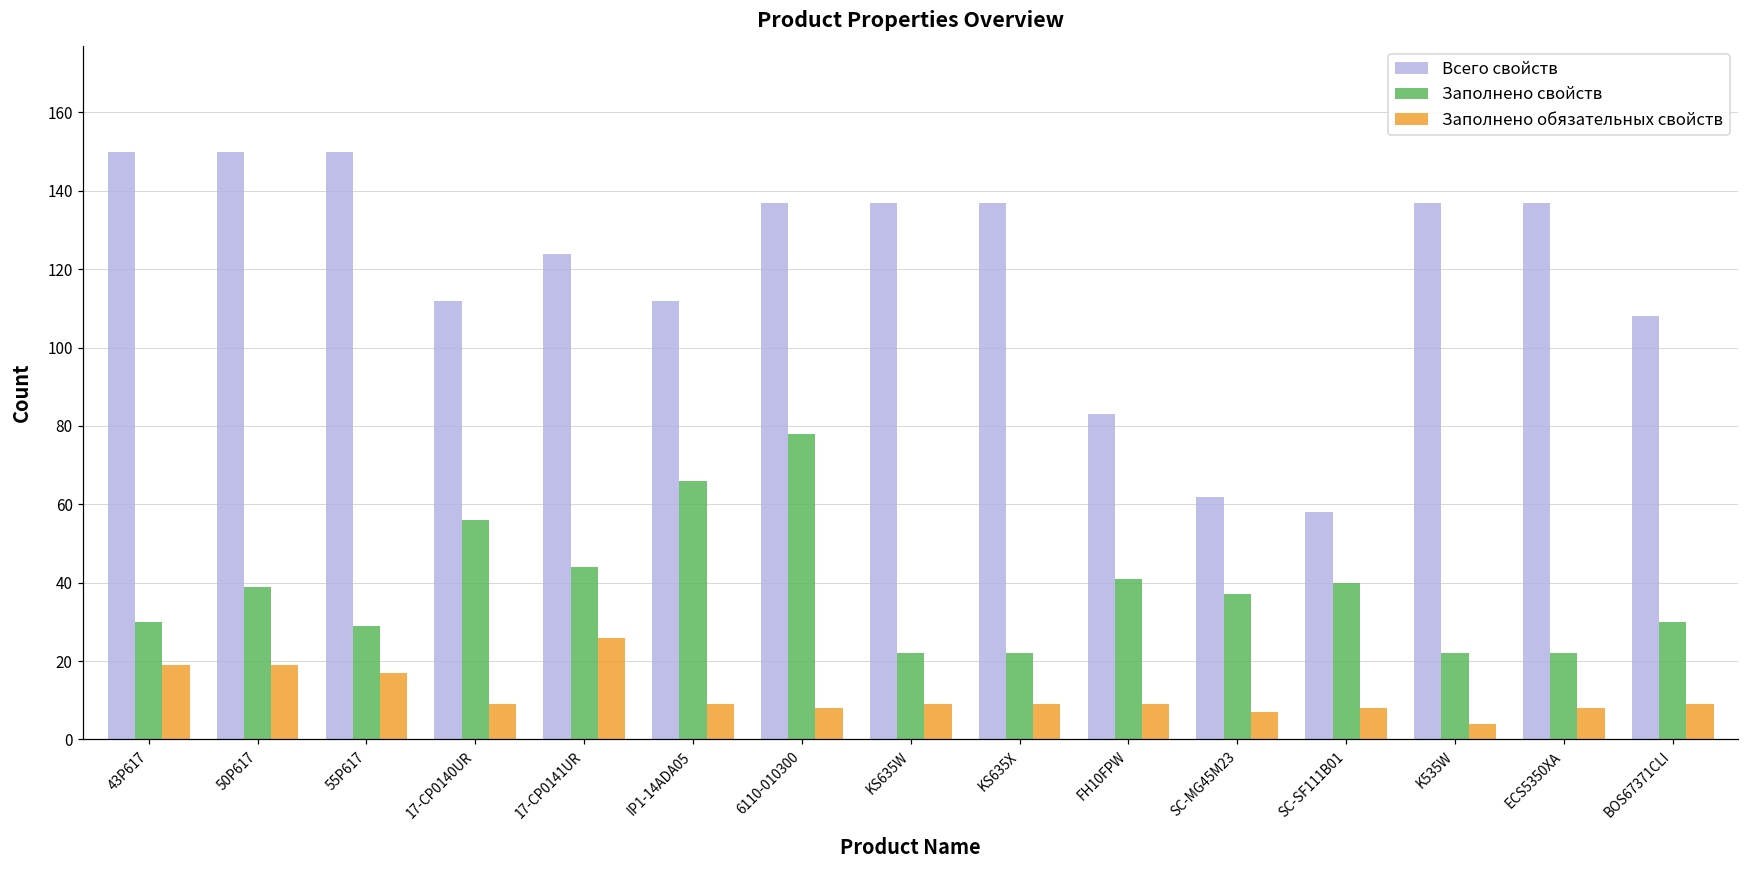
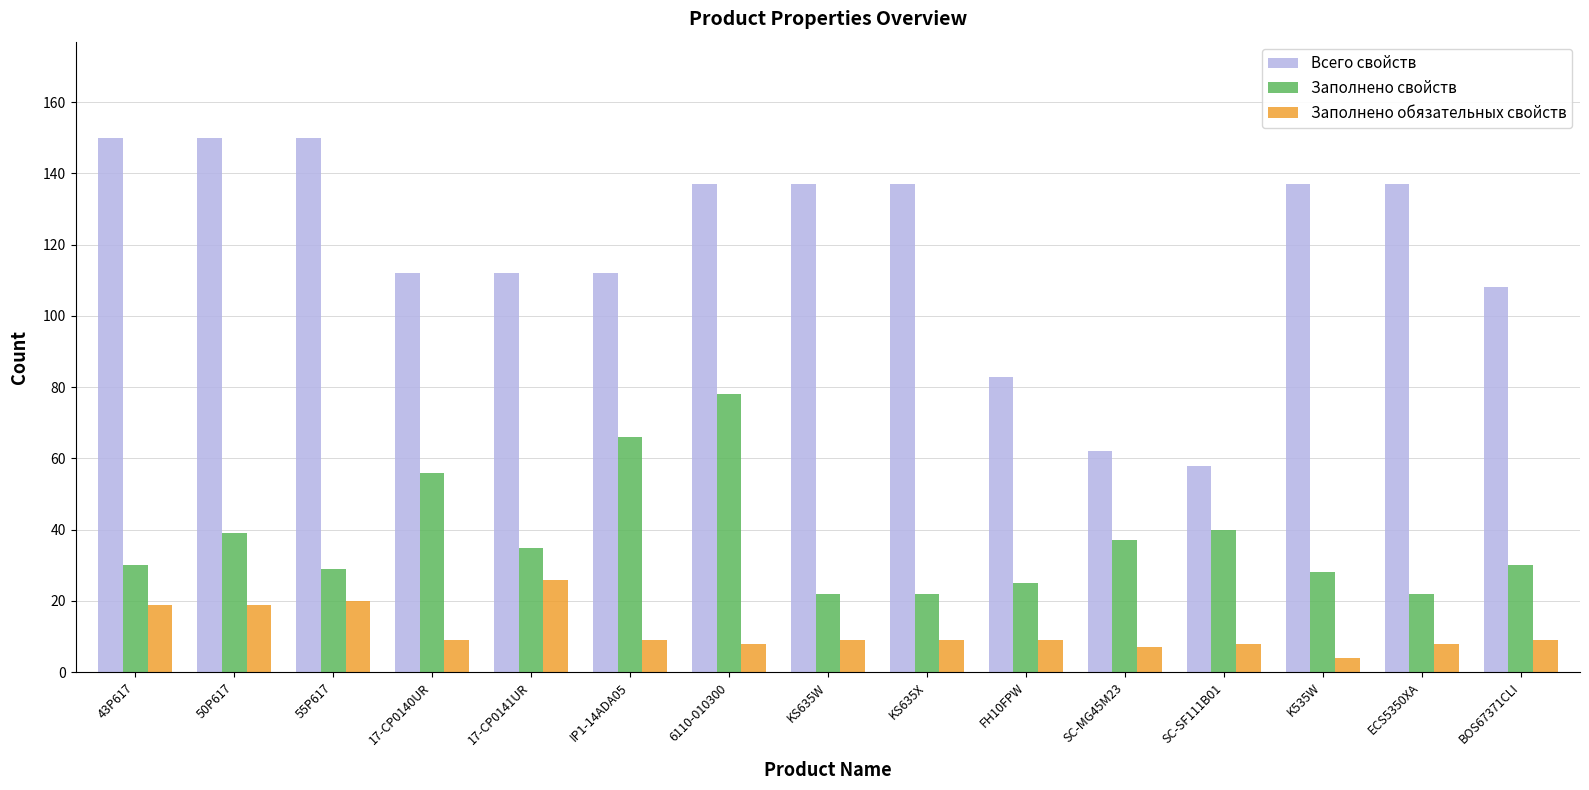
Заполнено обязательных свойств, 55P617: 17 -> 20
Всего свойств, 17-CP0141UR: 124 -> 112
Заполнено свойств, 17-CP0141UR: 44 -> 35
Заполнено свойств, FH10FPW: 41 -> 25
Заполнено свойств, K535W: 22 -> 28
